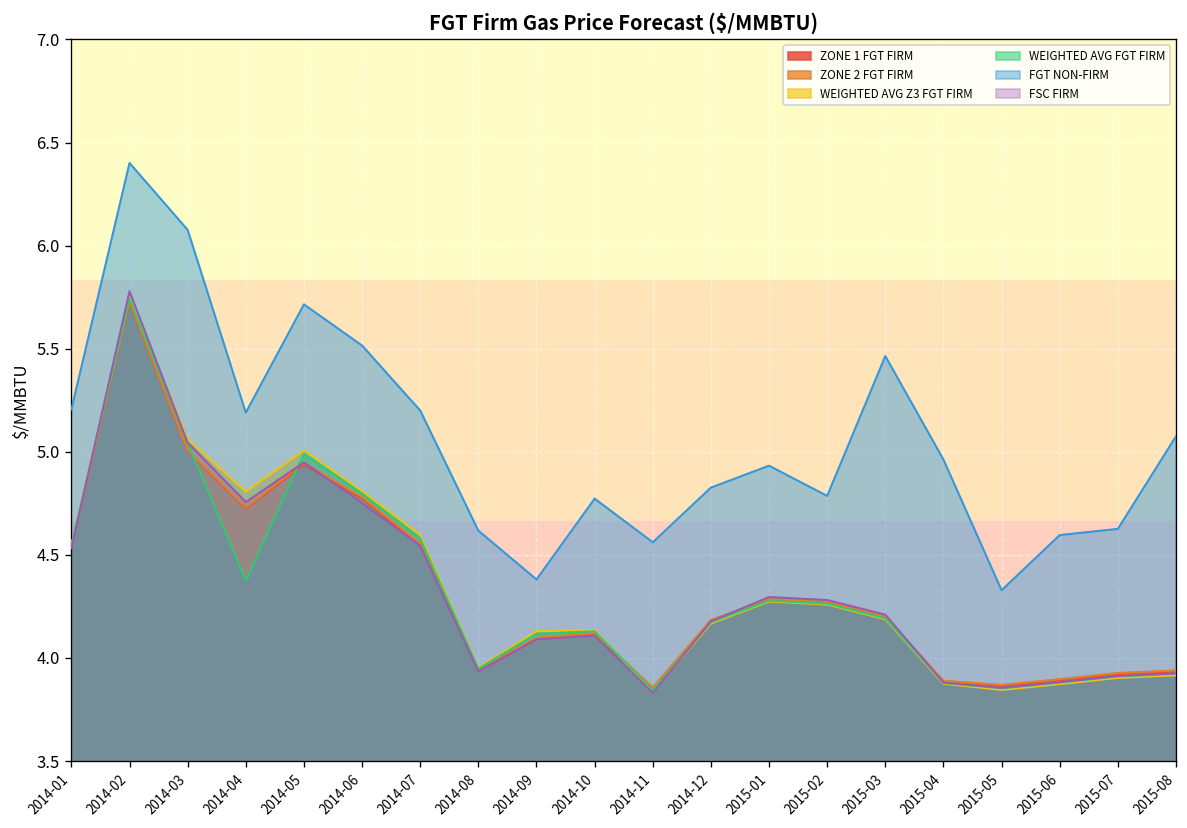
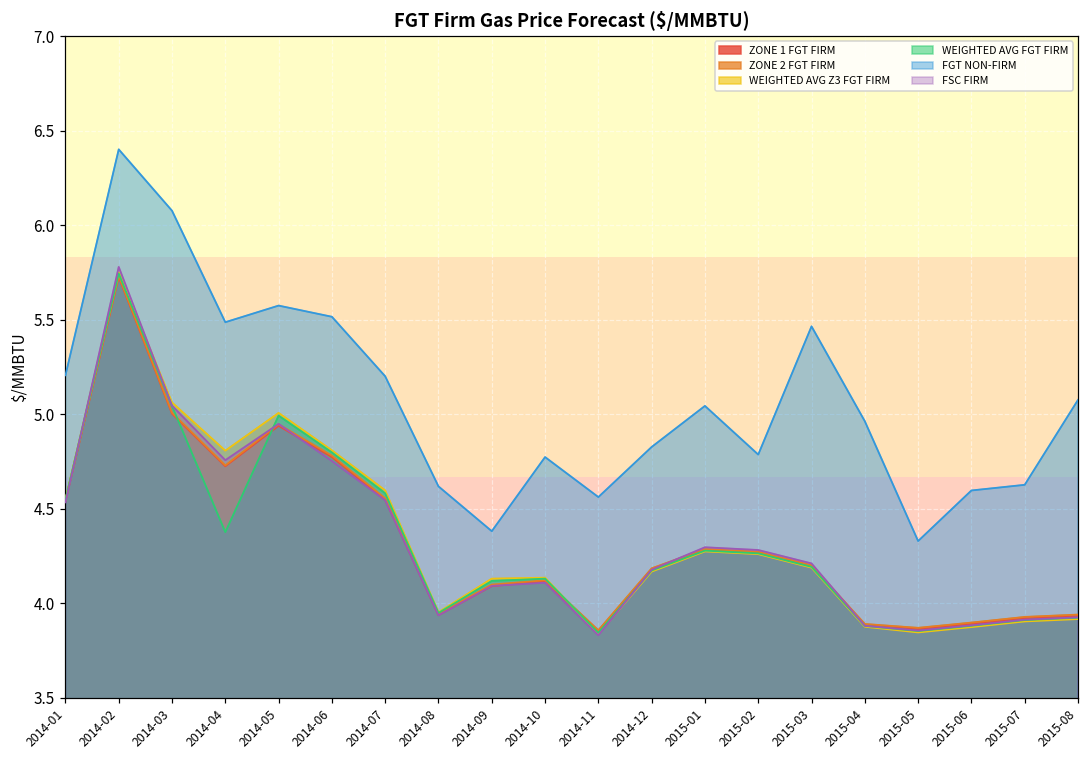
FGT NON-FIRM, 2014-04: 5.19 -> 5.49
FGT NON-FIRM, 2014-05: 5.71 -> 5.57
FGT NON-FIRM, 2015-01: 4.93 -> 5.04
